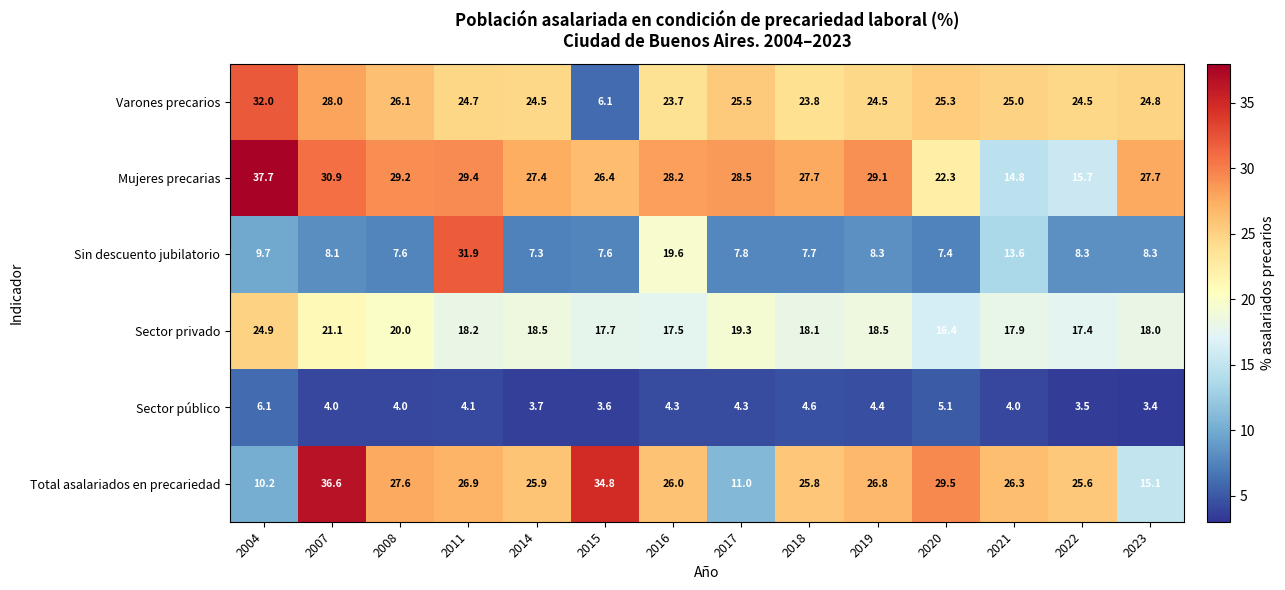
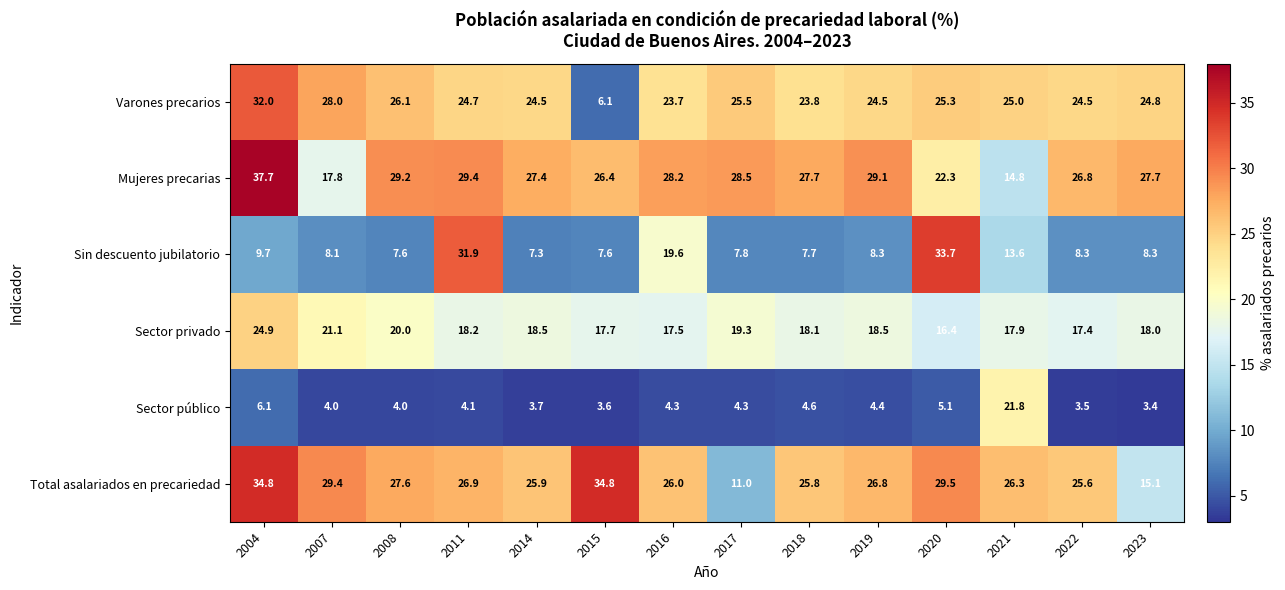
Mujeres precarias, 2007: 30.9 -> 17.8
Mujeres precarias, 2022: 15.7 -> 26.8
Sin descuento jubilatorio, 2020: 7.4 -> 33.7
Sector público, 2021: 4.0 -> 21.8
Total asalariados en precariedad, 2004: 10.2 -> 34.8
Total asalariados en precariedad, 2007: 36.6 -> 29.4
